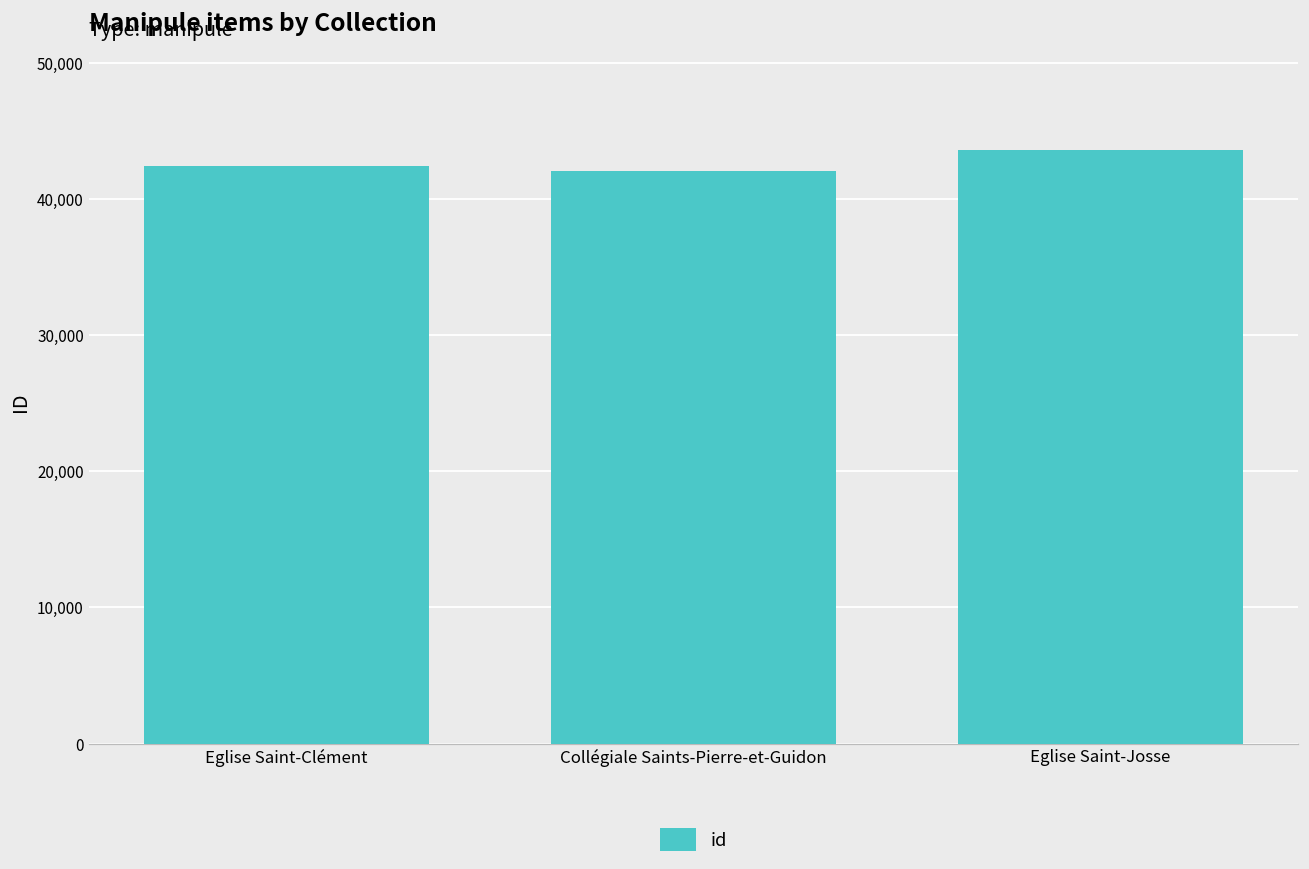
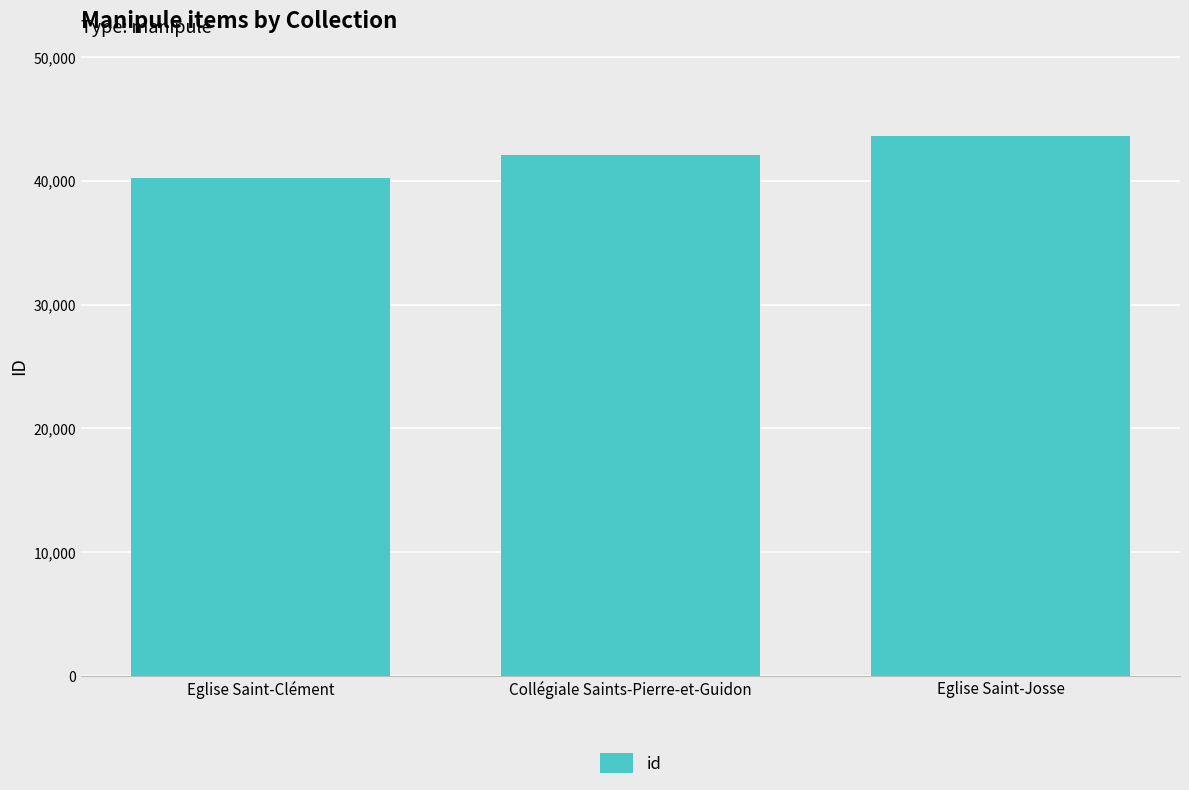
Eglise Saint-Clément: 42,400 -> 40,200
